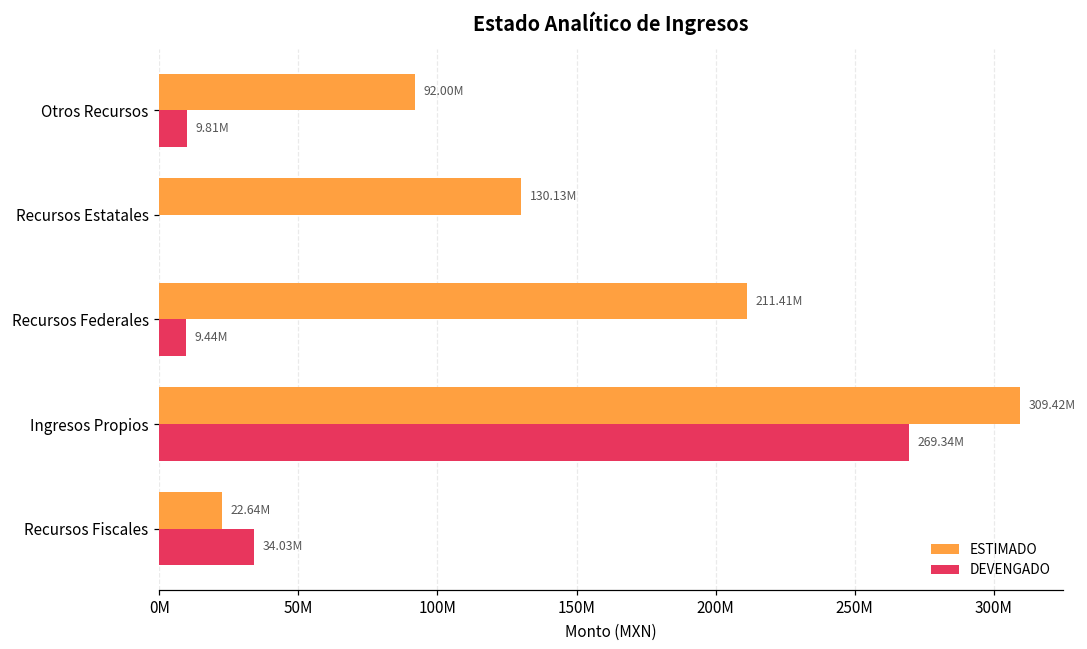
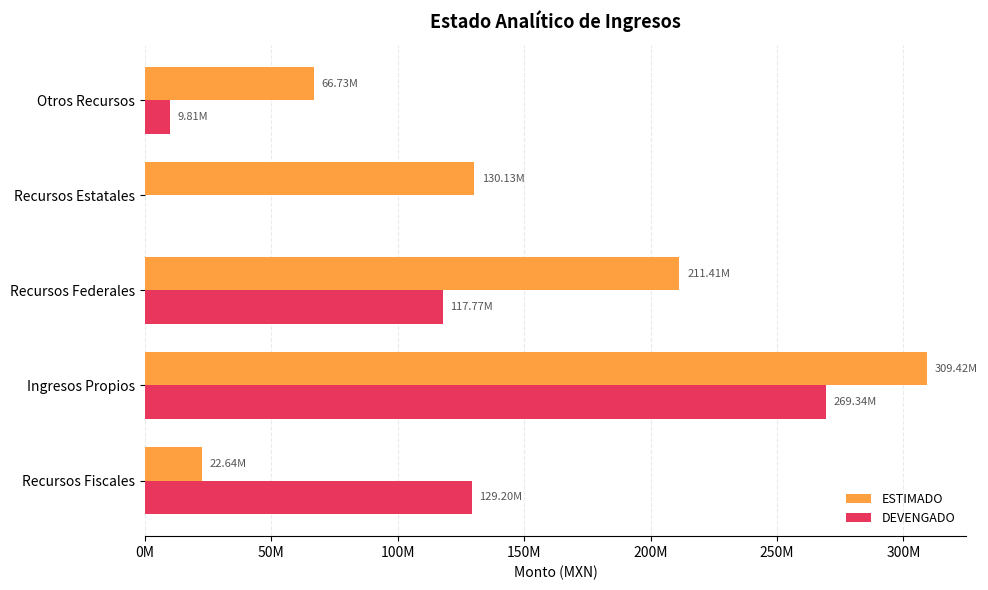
ESTIMADO, Otros Recursos: 92.00M -> 66.73M
DEVENGADO, Recursos Federales: 9.44M -> 117.77M
DEVENGADO, Recursos Fiscales: 34.03M -> 129.20M
